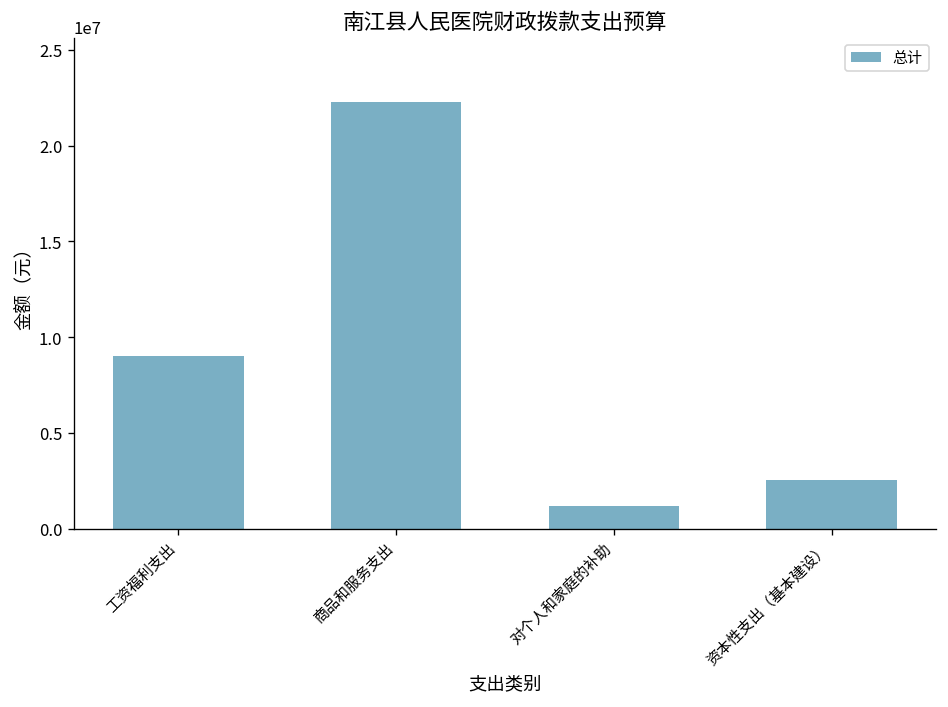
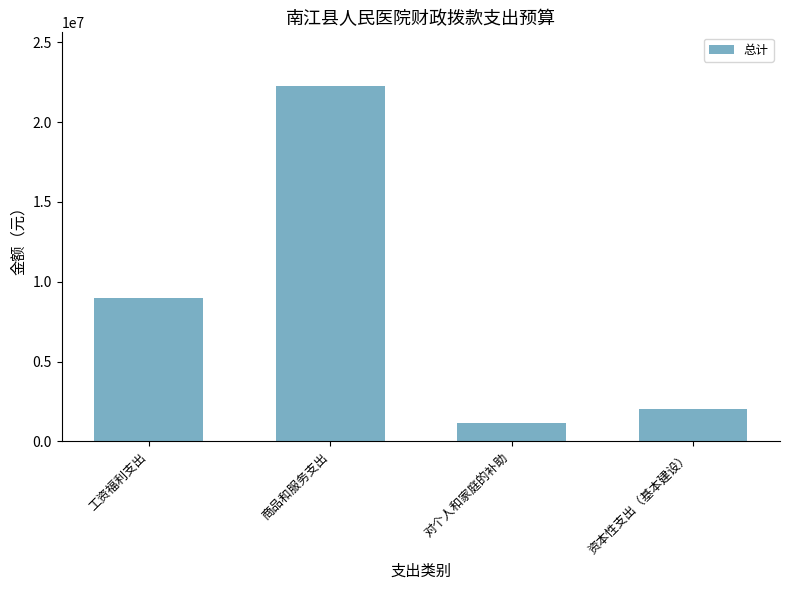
资本性支出（基本建设）: 2500000 -> 2000000
